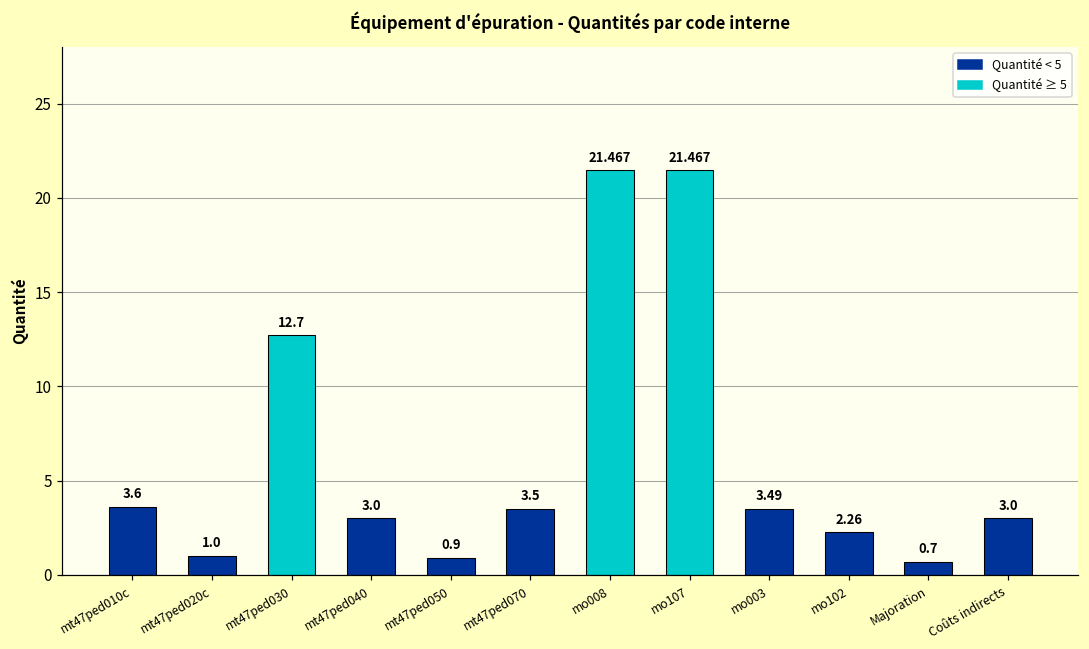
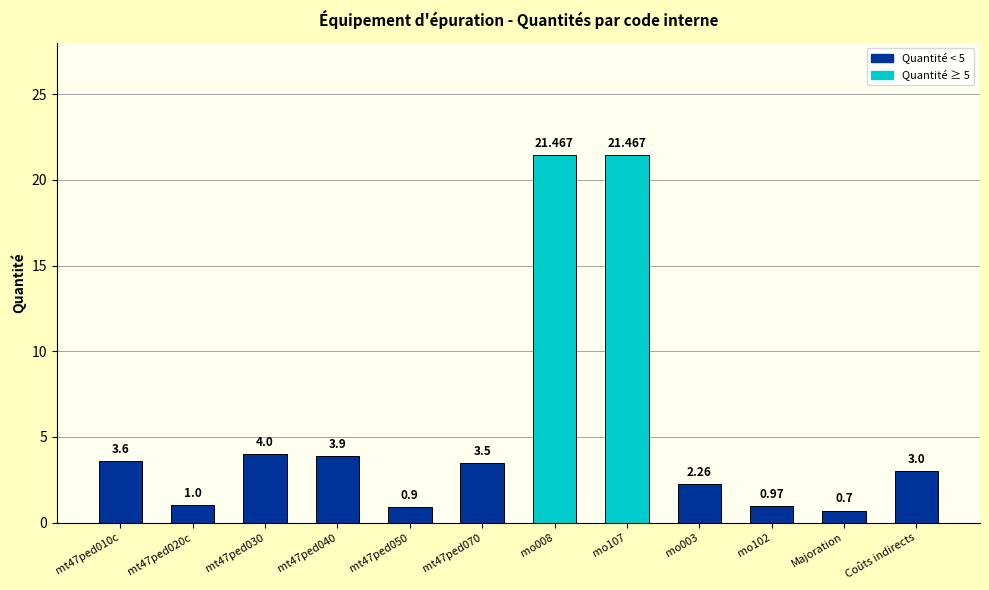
mt47ped030: 12.7 -> 4.0
mt47ped040: 3.0 -> 3.9
mo003: 3.49 -> 2.26
mo102: 2.26 -> 0.97
